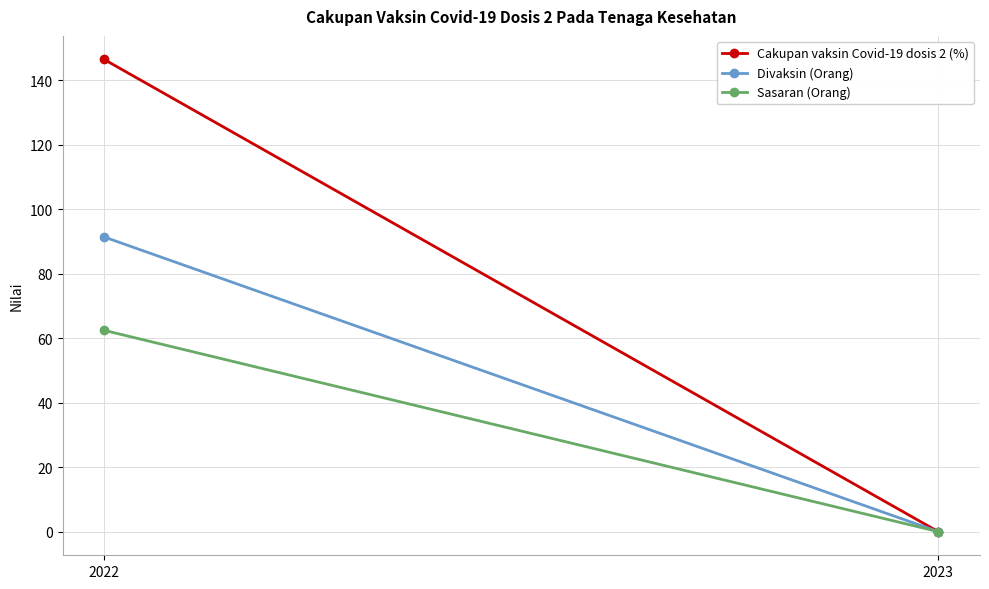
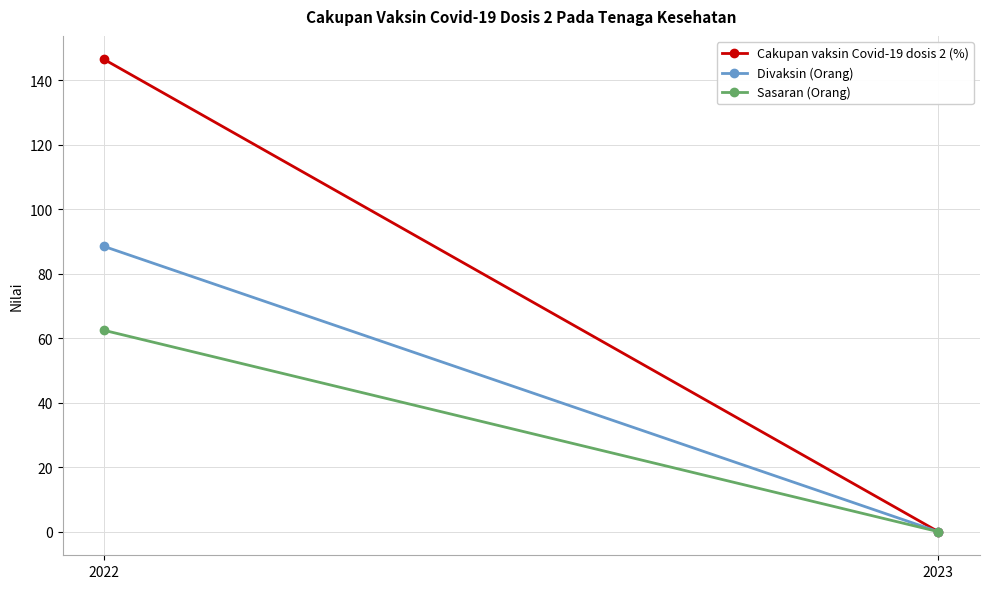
Divaksin (Orang), 2022: 91 -> 88
